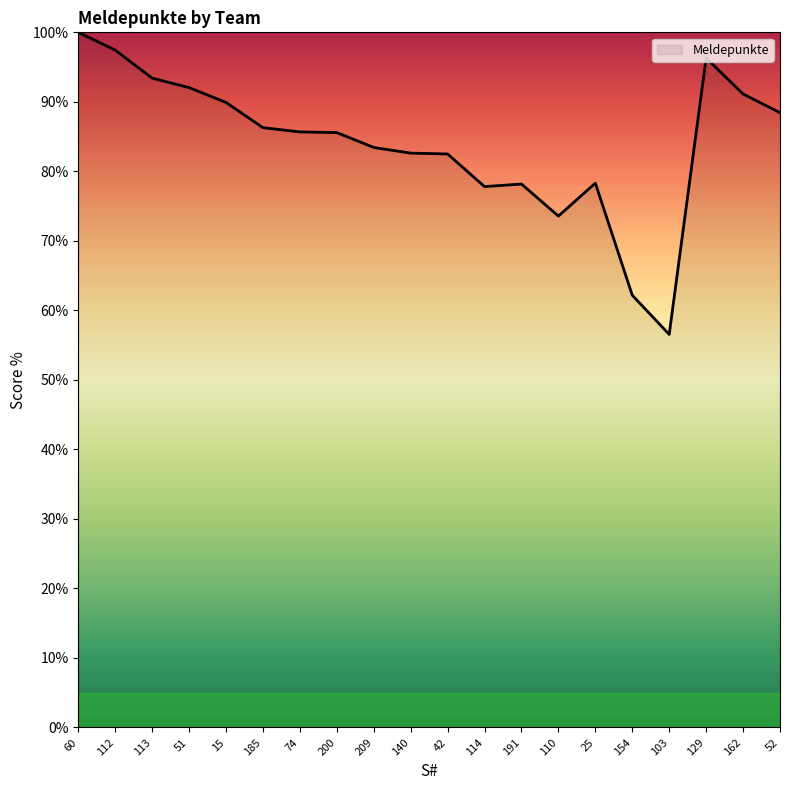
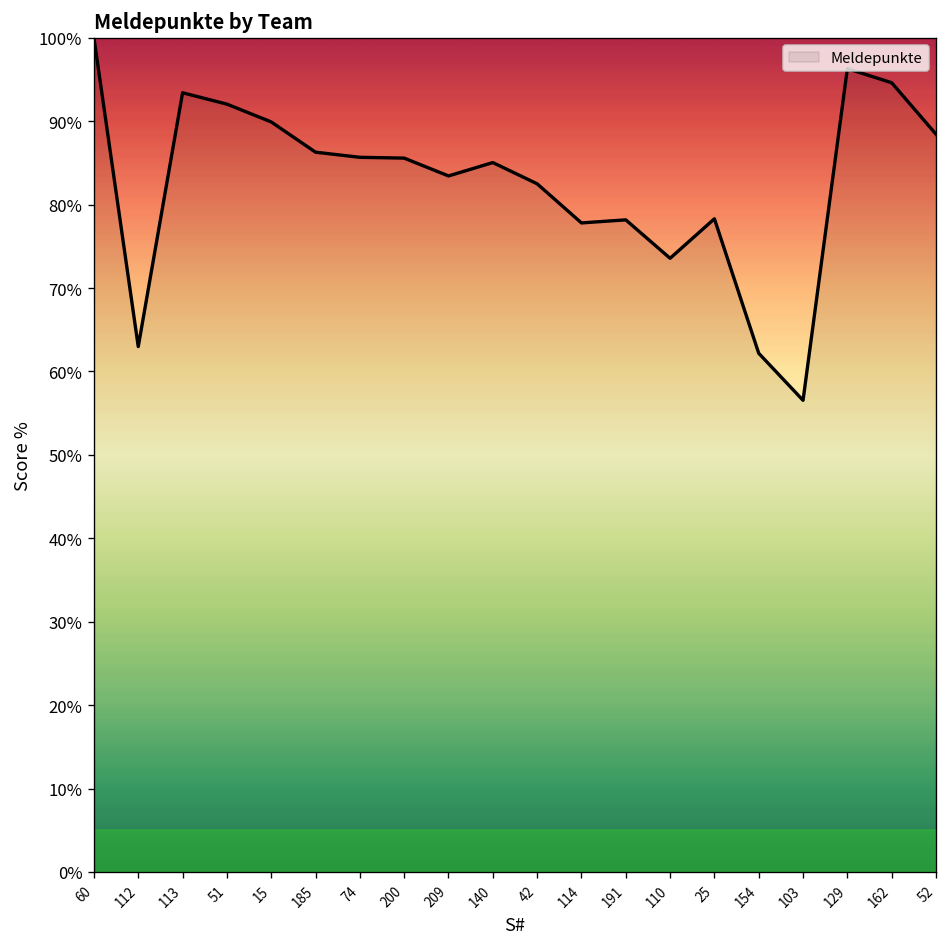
112: 97% -> 63%
140: 83% -> 85%
162: 91% -> 95%
